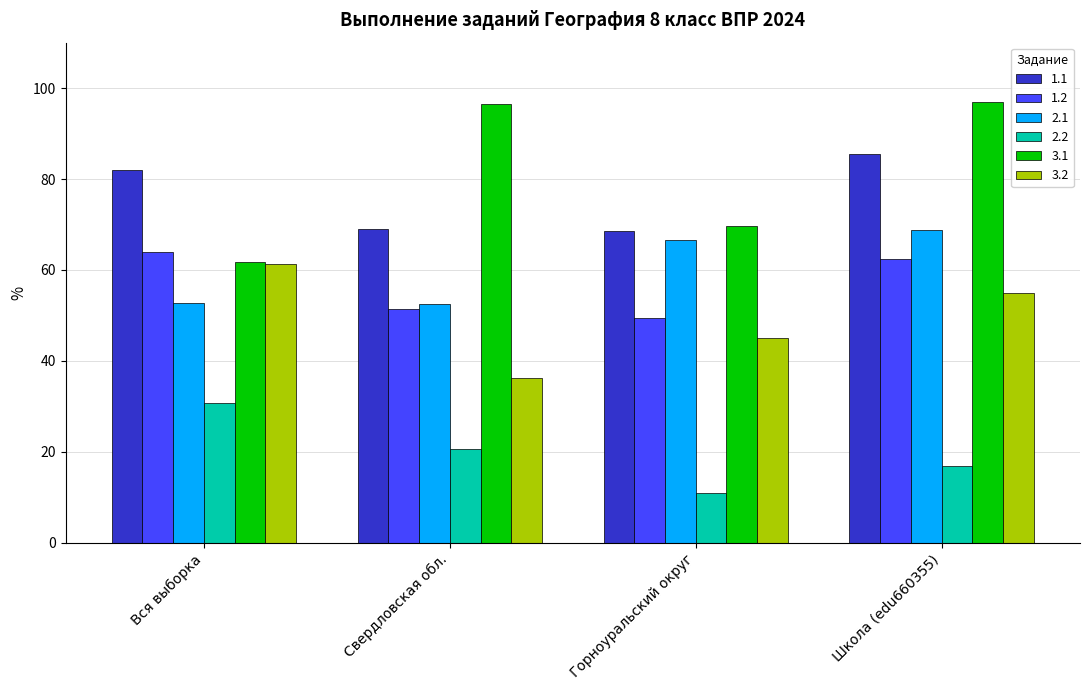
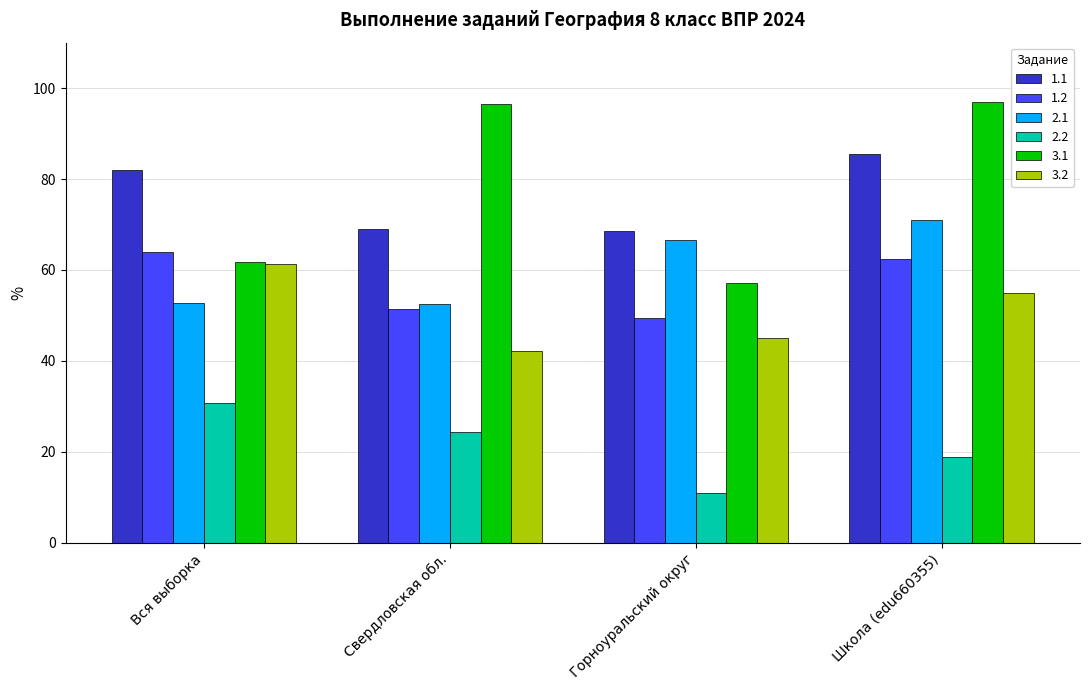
2.2, Свердловская обл.: 21 -> 24
3.2, Свердловская обл.: 36 -> 42
3.1, Горноуральский округ: 70 -> 57
2.1, Школа (edu660355): 69 -> 71
2.2, Школа (edu660355): 17 -> 19
